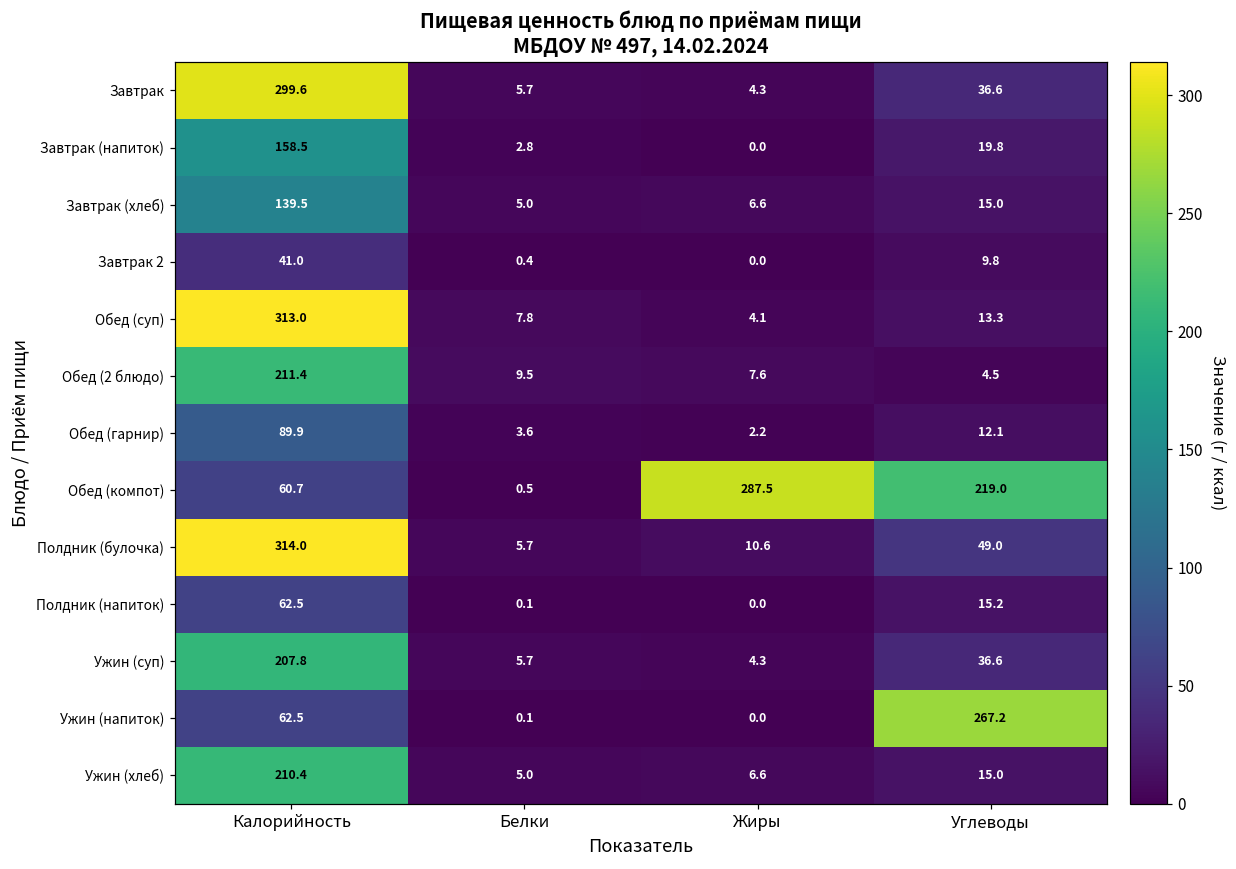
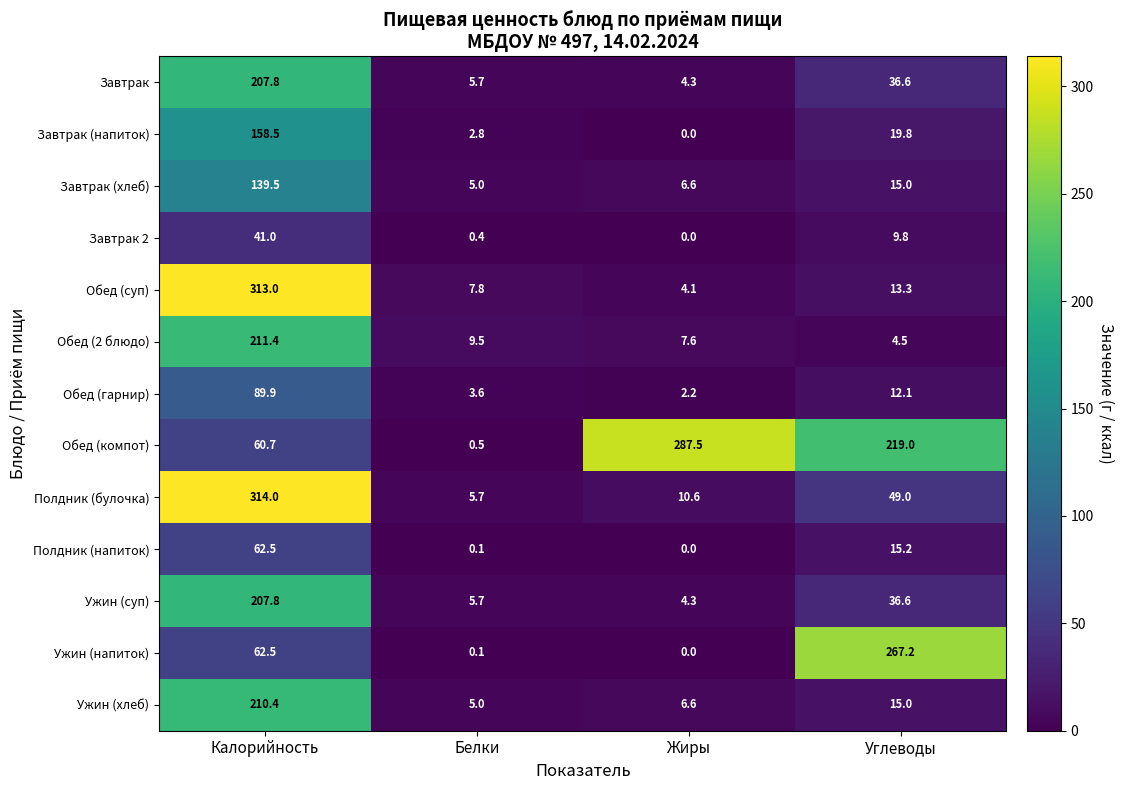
Завтрак, Калорийность: 299.6 -> 207.8
